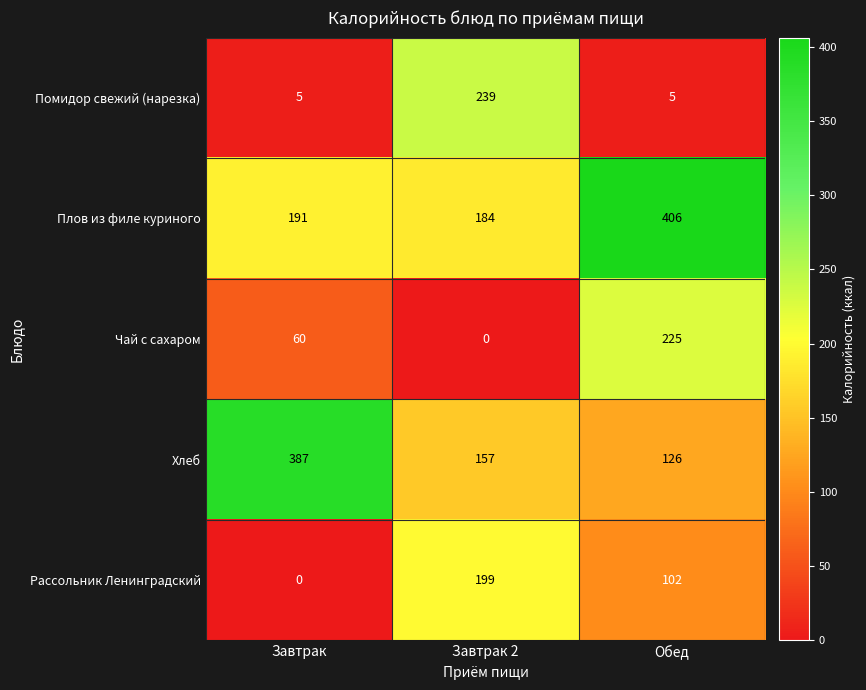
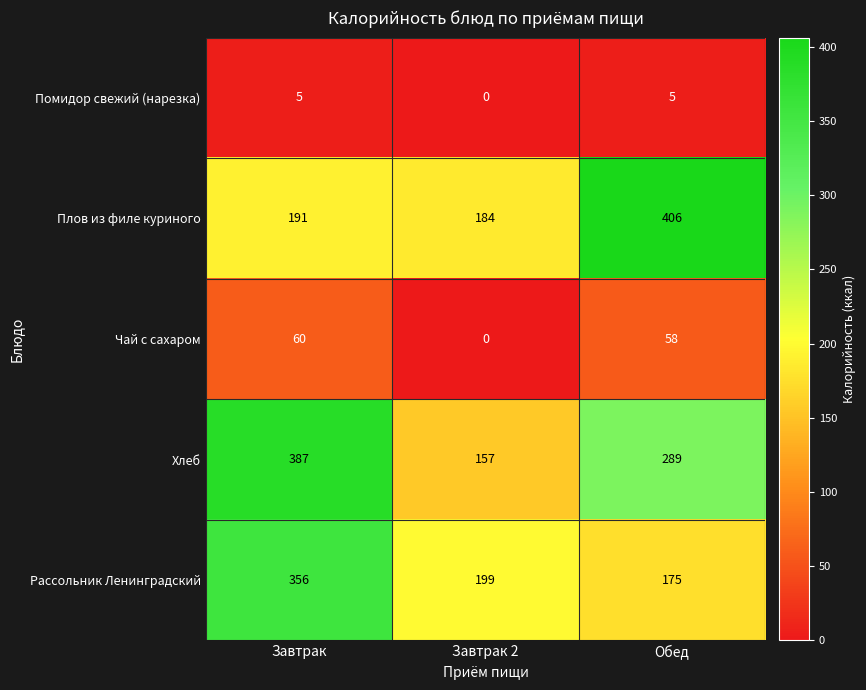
Помидор свежий (нарезка), Завтрак 2: 239 -> 0
Чай с сахаром, Обед: 225 -> 58
Хлеб, Обед: 126 -> 289
Рассольник Ленинградский, Завтрак: 0 -> 356
Рассольник Ленинградский, Обед: 102 -> 175
